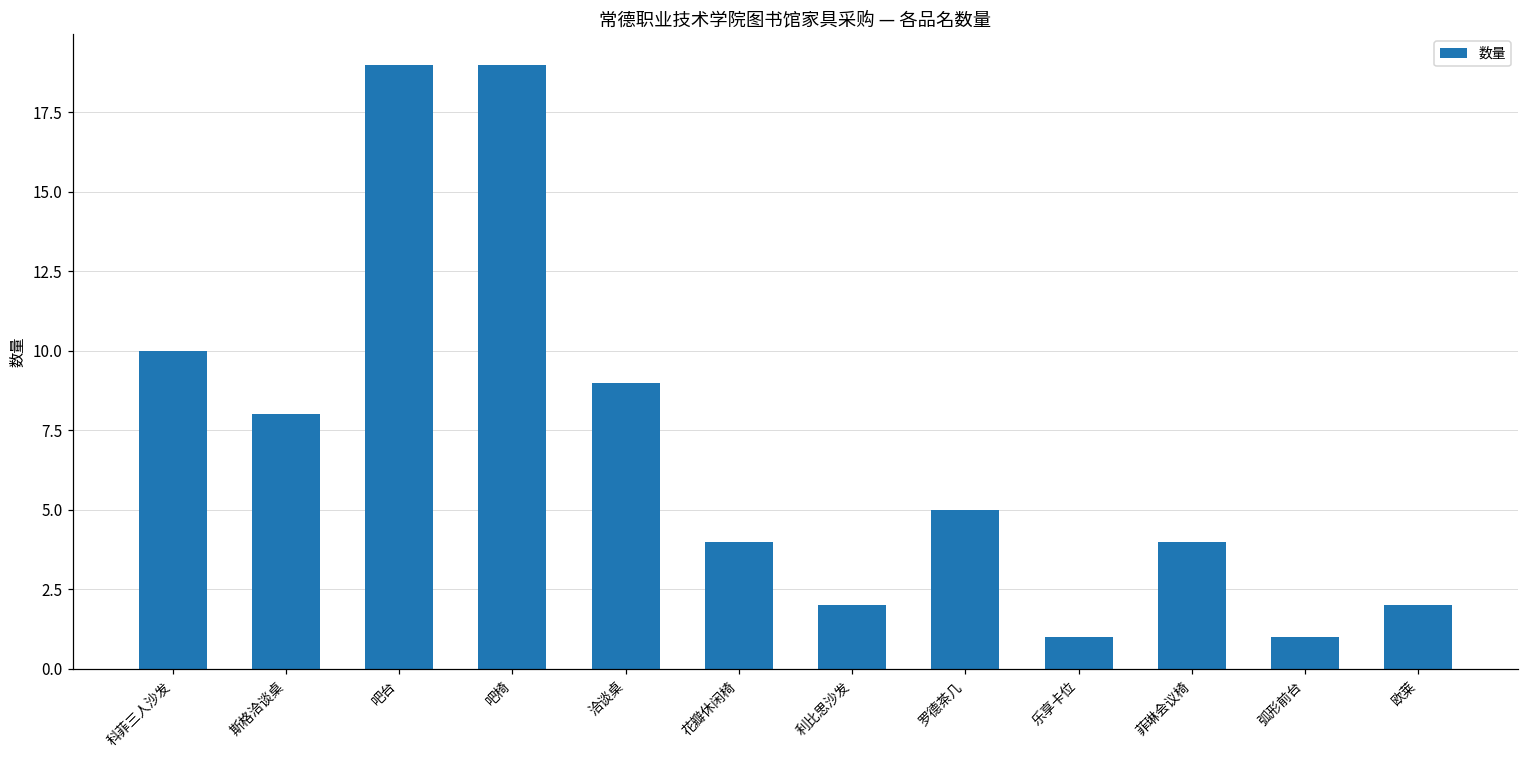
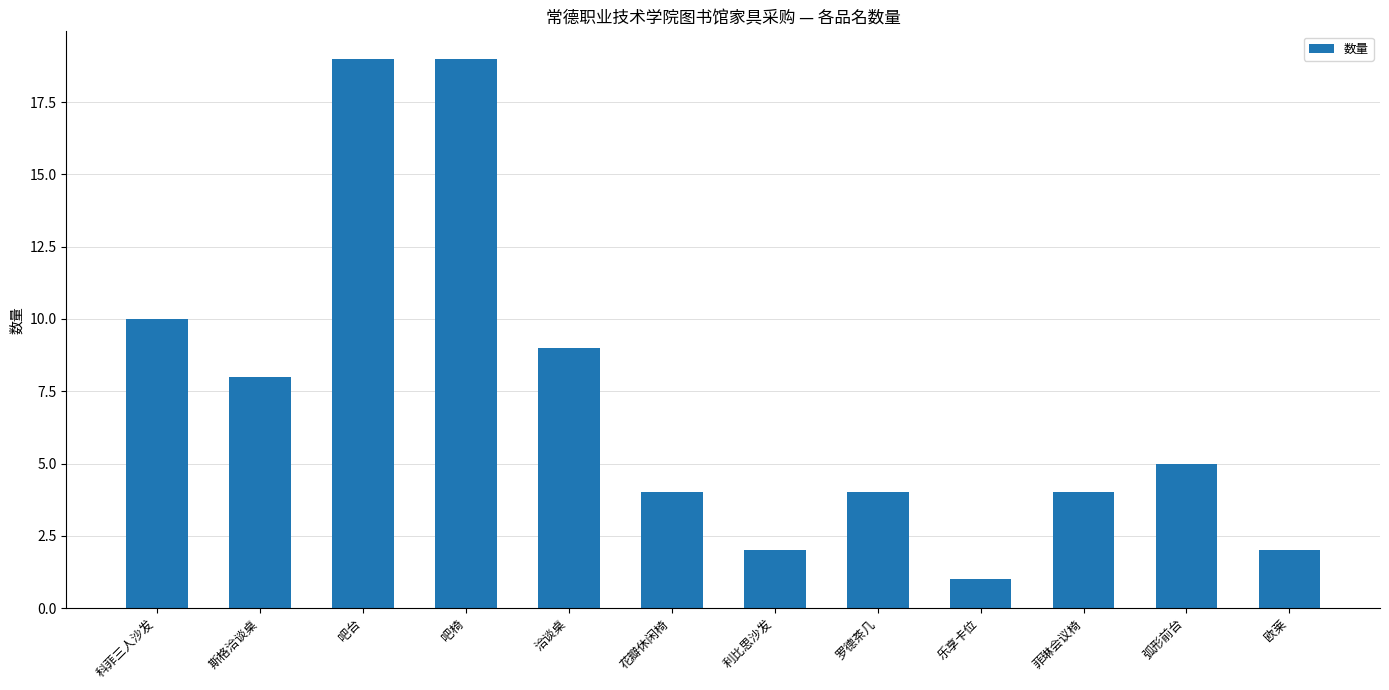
罗德茶几: 5 -> 4
弧形前台: 1 -> 5
